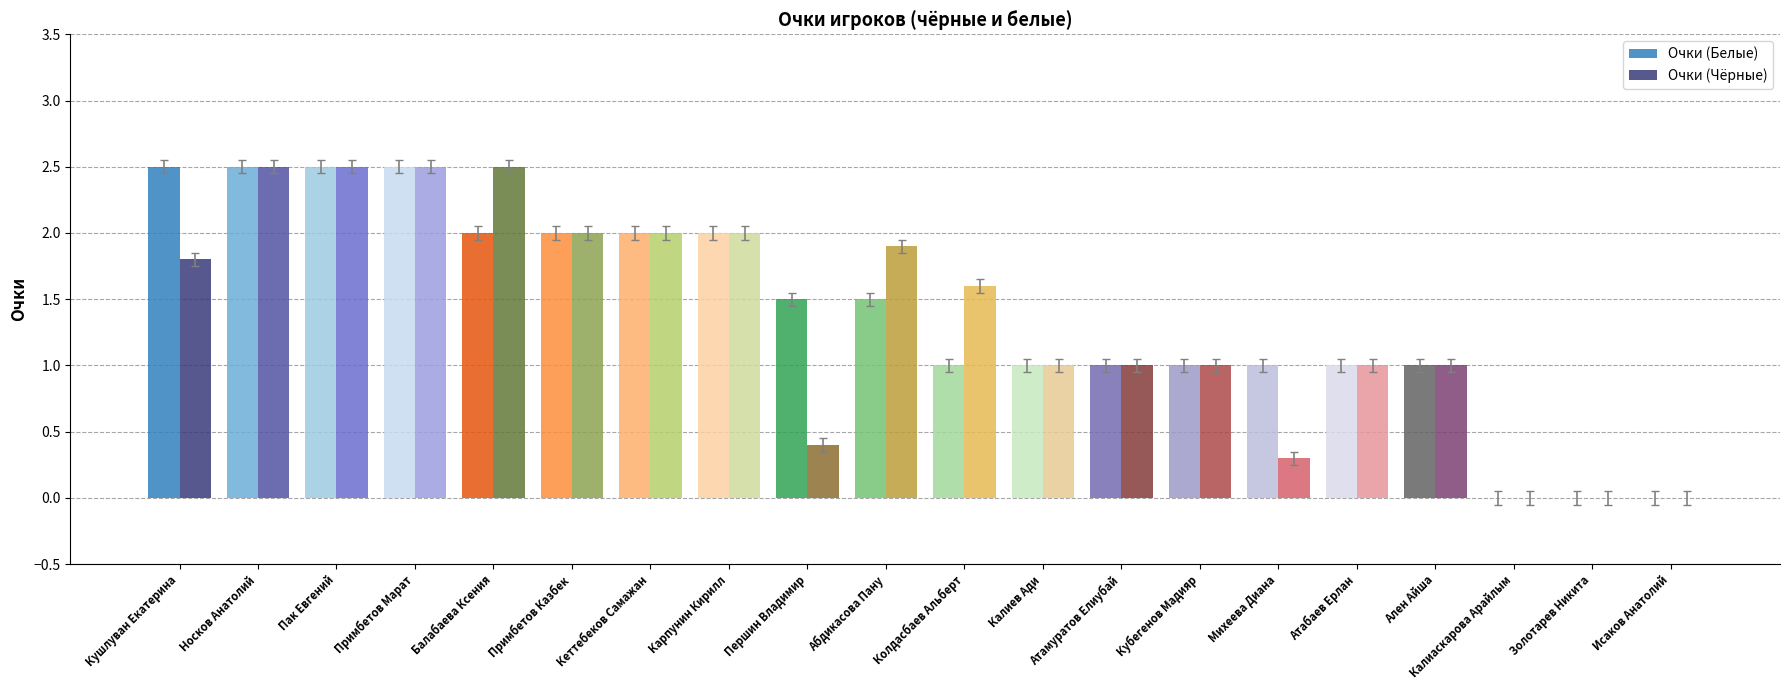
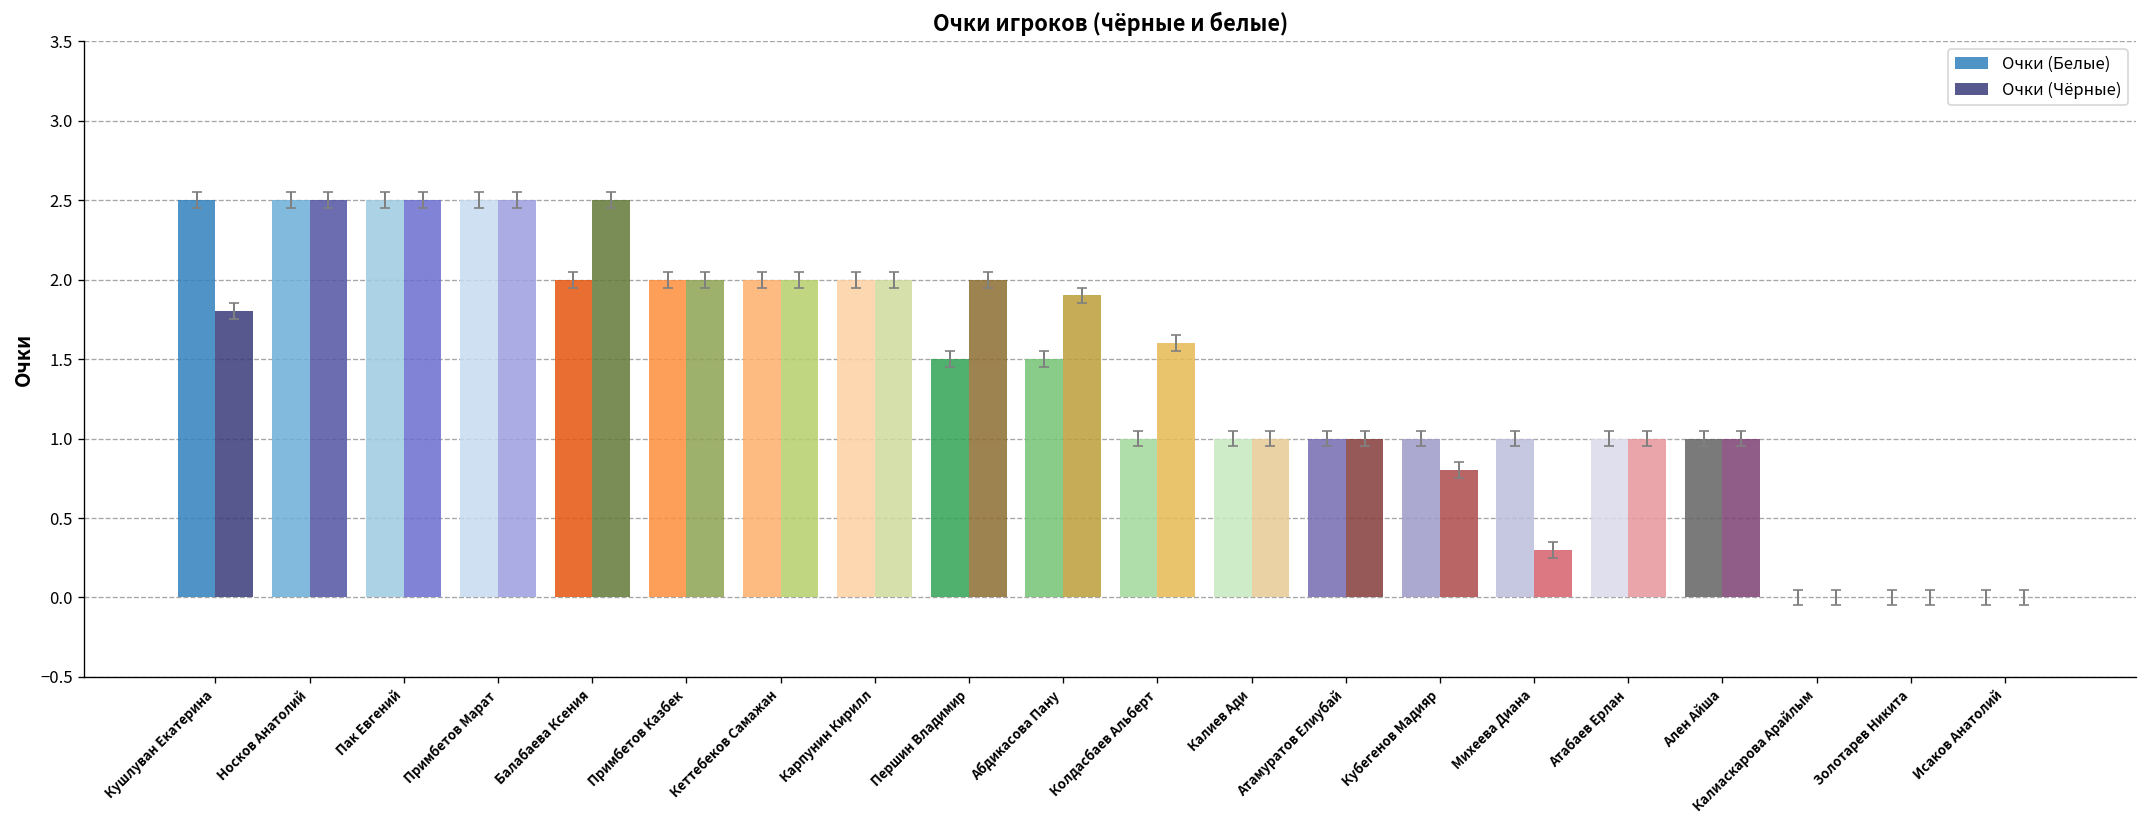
Очки (Чёрные), Першин Владимир: 0.4 -> 2.0
Очки (Чёрные), Кубегенов Мадияр: 1.0 -> 0.8
